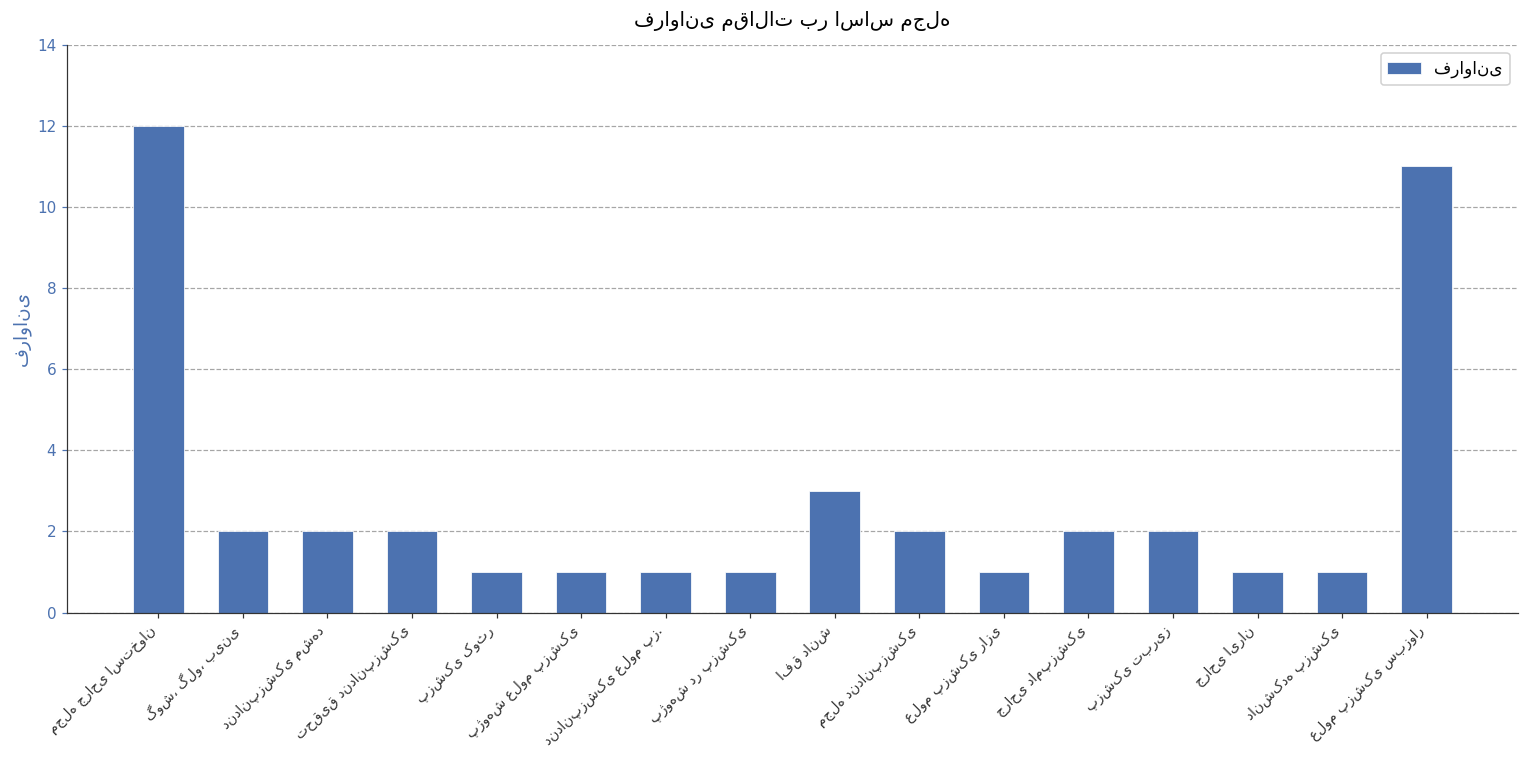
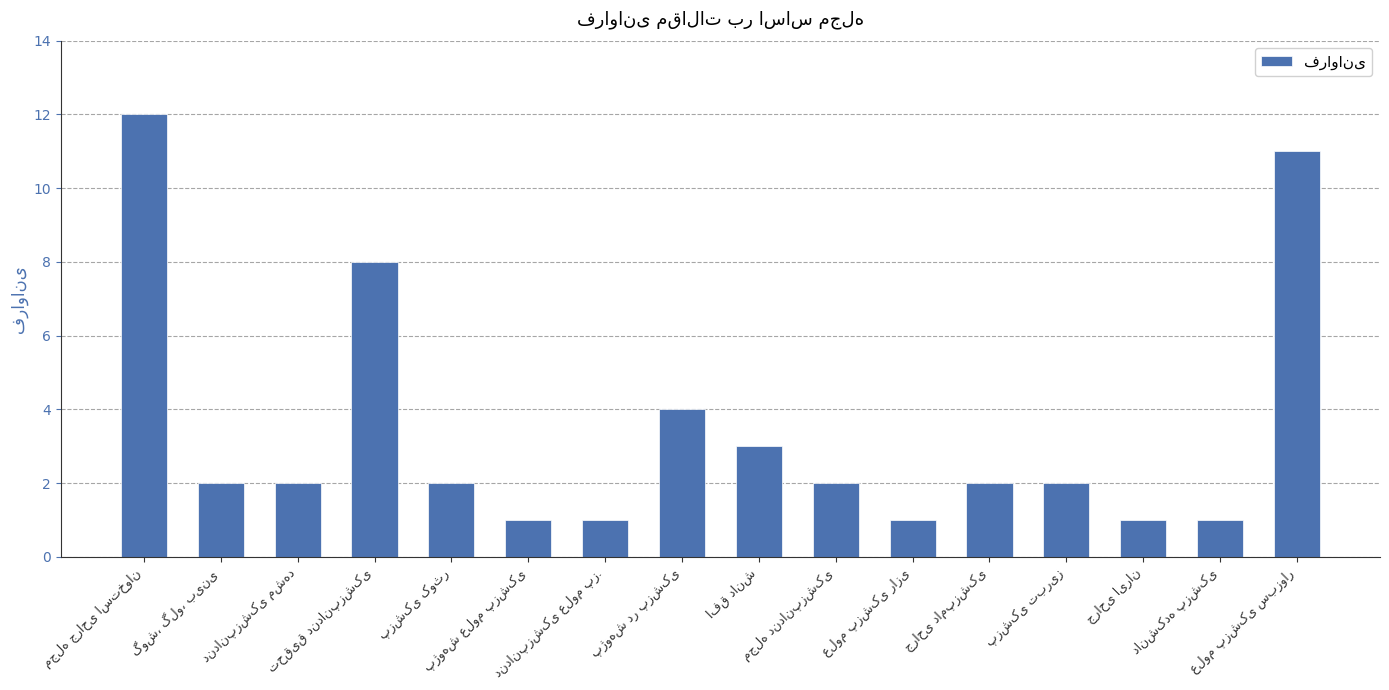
تحقیق دندانپزشکی: 2 -> 8
پزشکی کوثر: 1 -> 2
پژوهش در پزشکی: 1 -> 4
